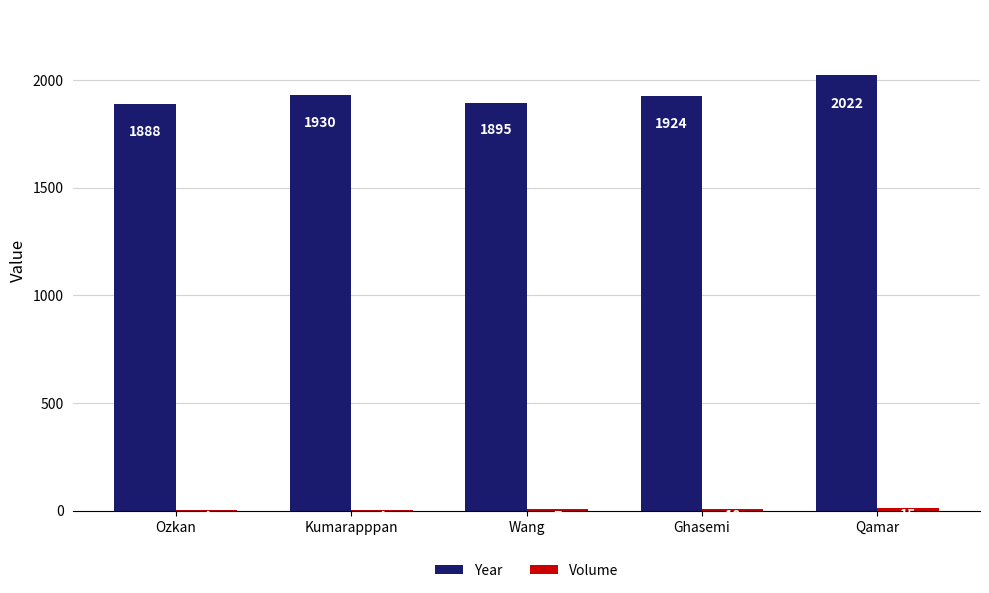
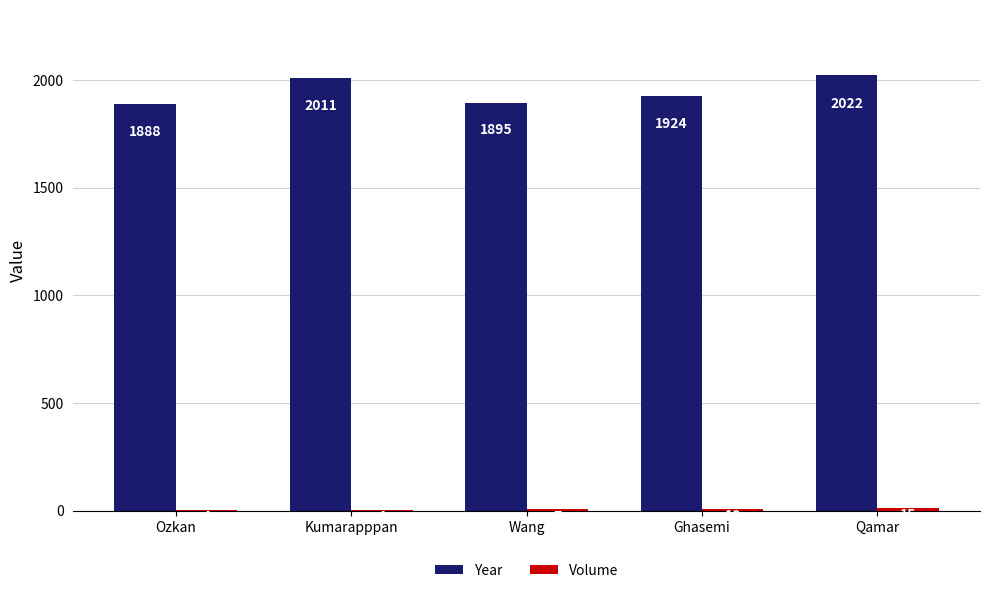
Year, Kumarapppan: 1930 -> 2011
